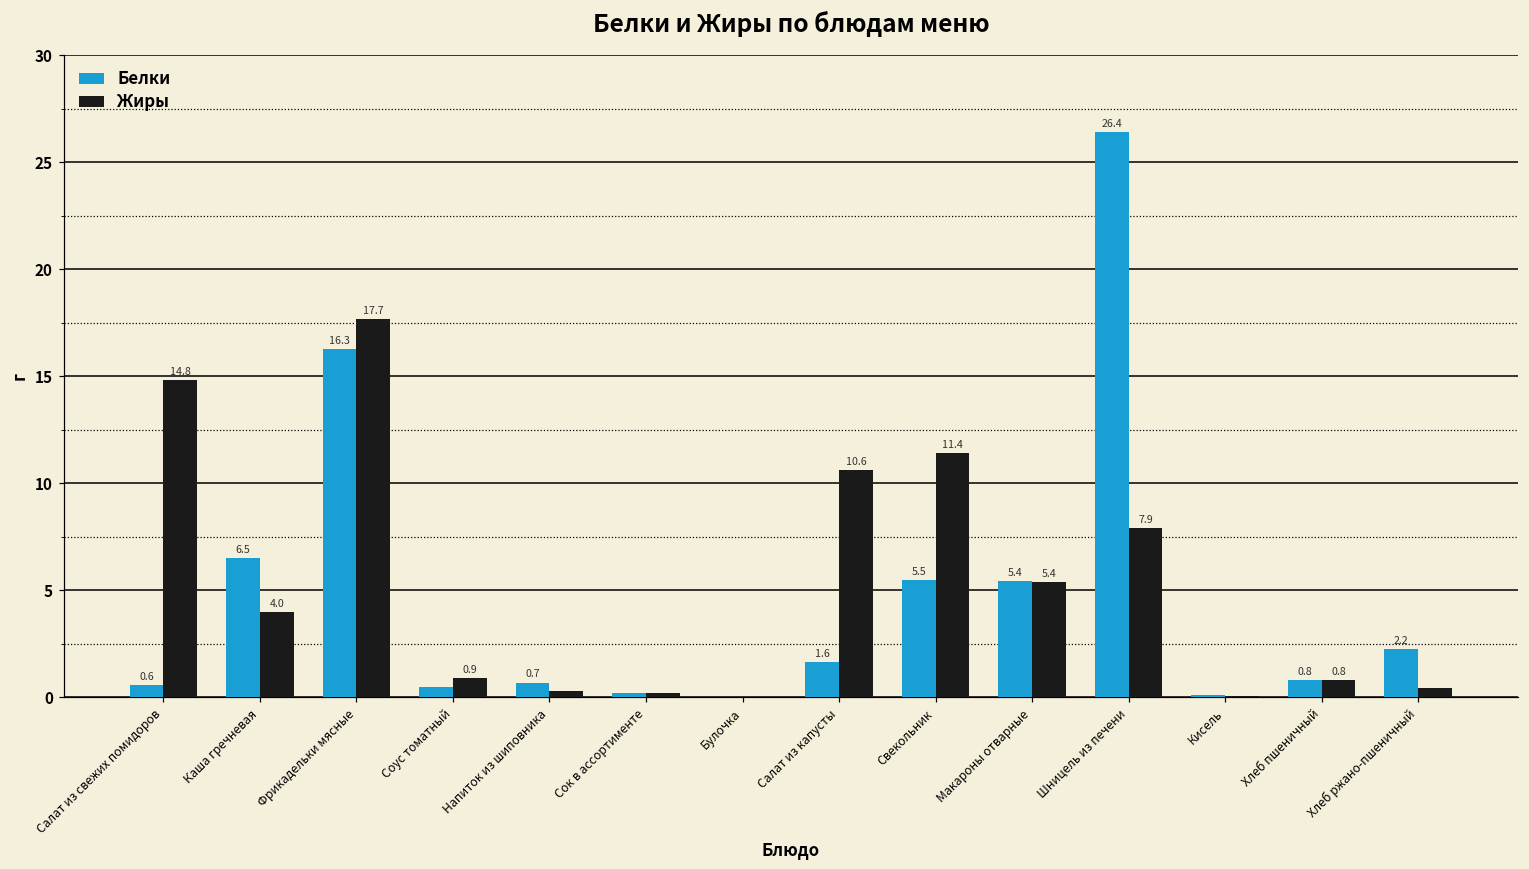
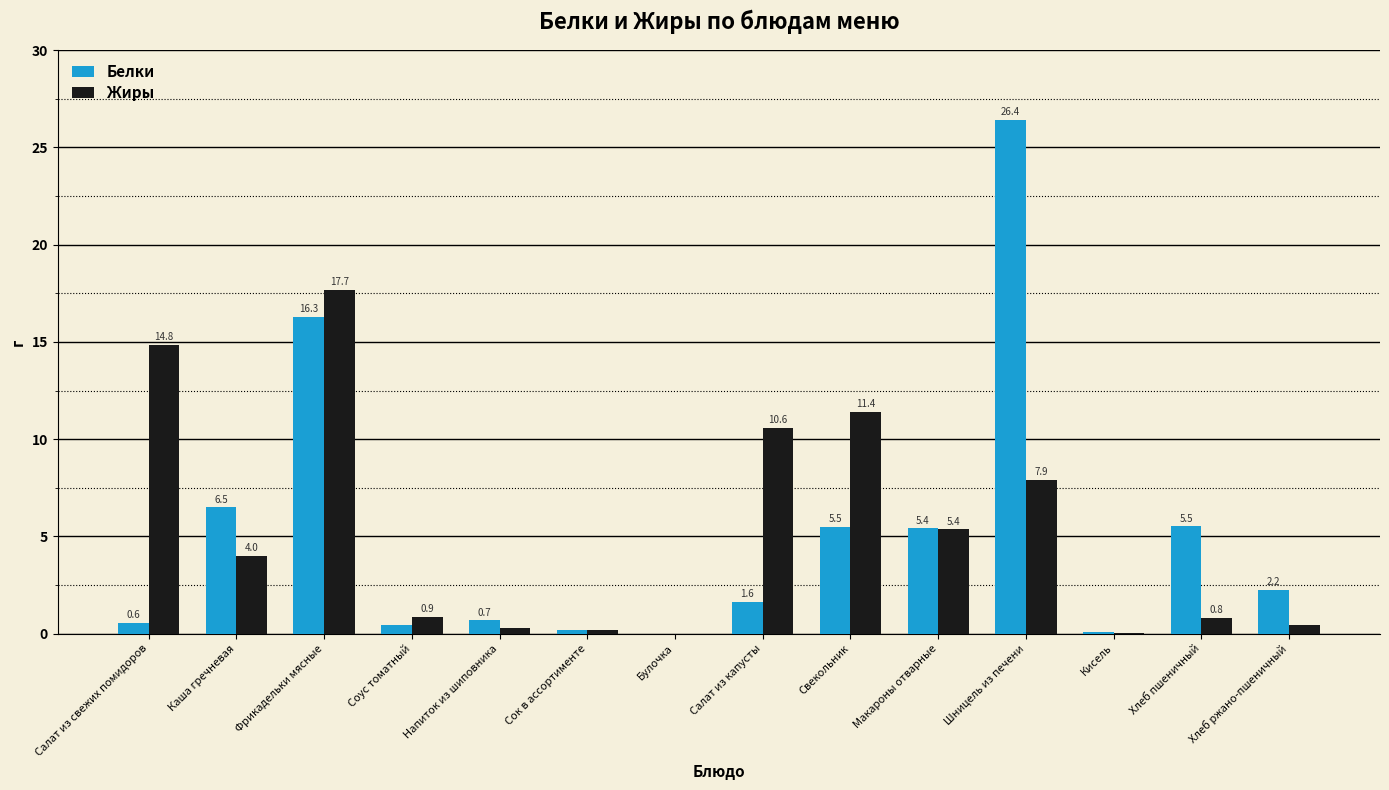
Белки, Хлеб пшеничный: 0.8 -> 5.5
